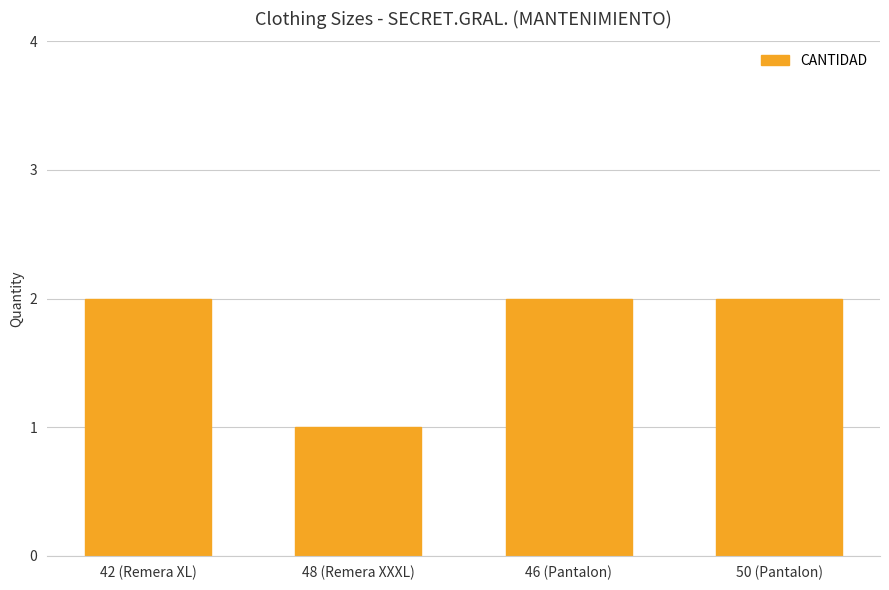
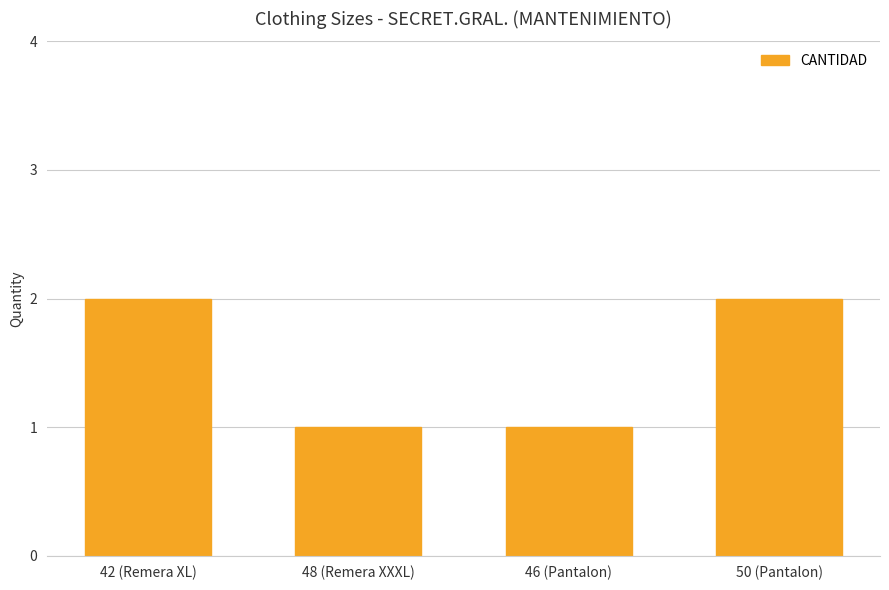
46 (Pantalon): 2 -> 1
